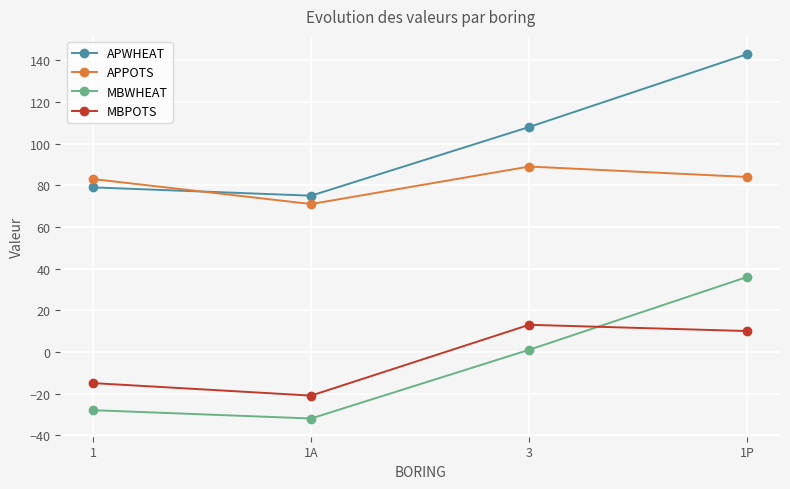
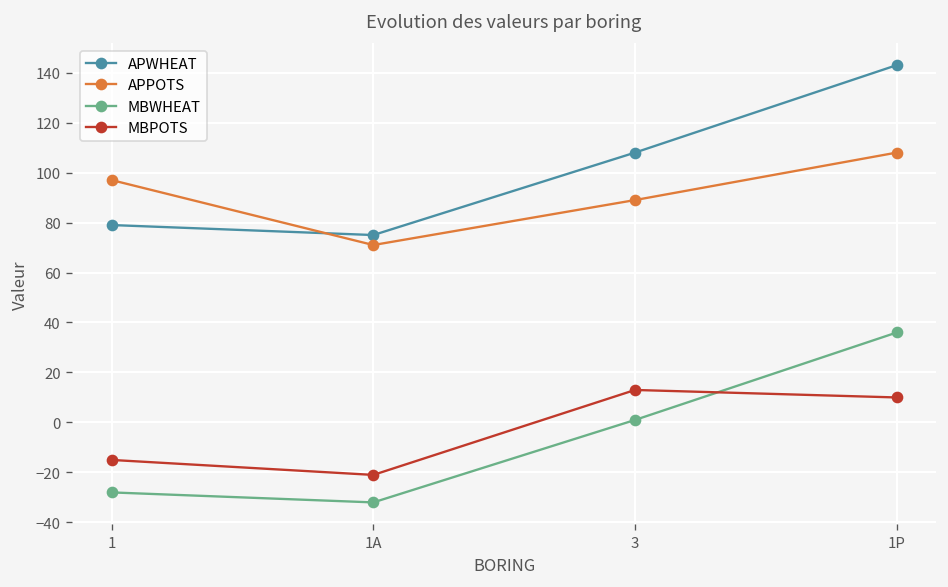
APPOTS, 1: 83 -> 97
APPOTS, 1P: 84 -> 108
